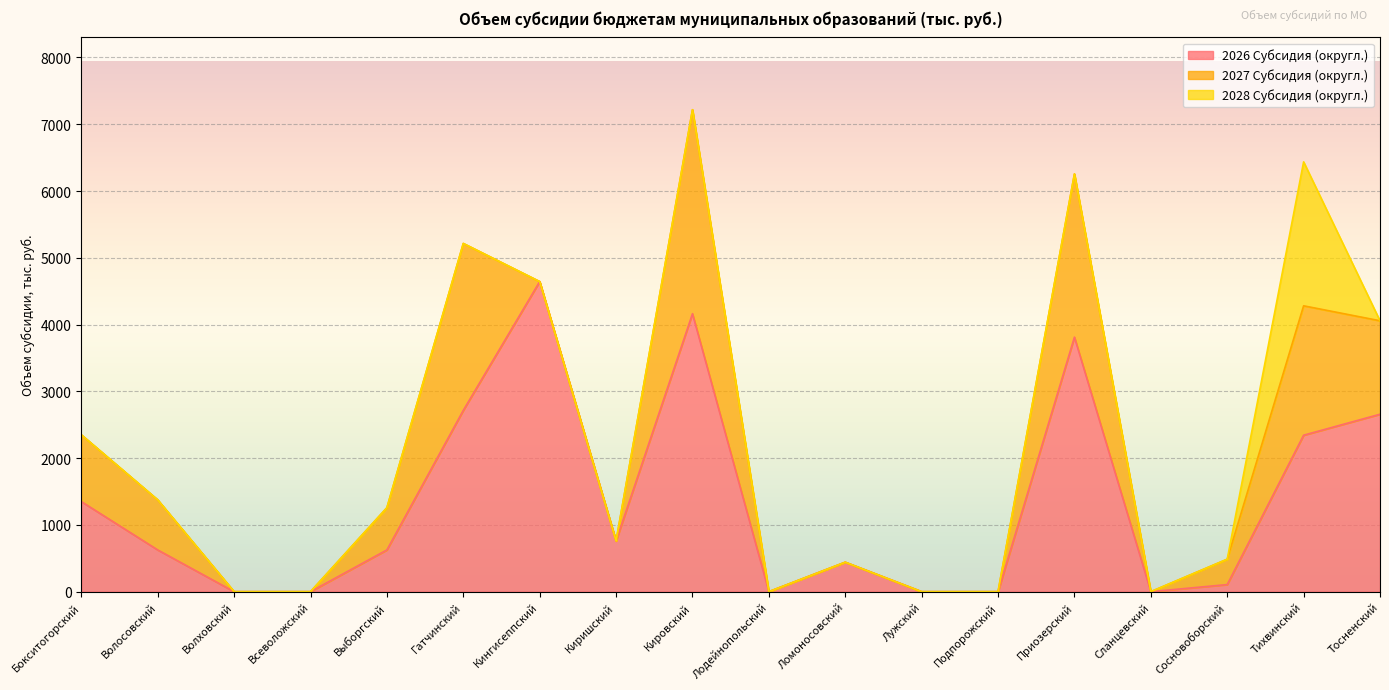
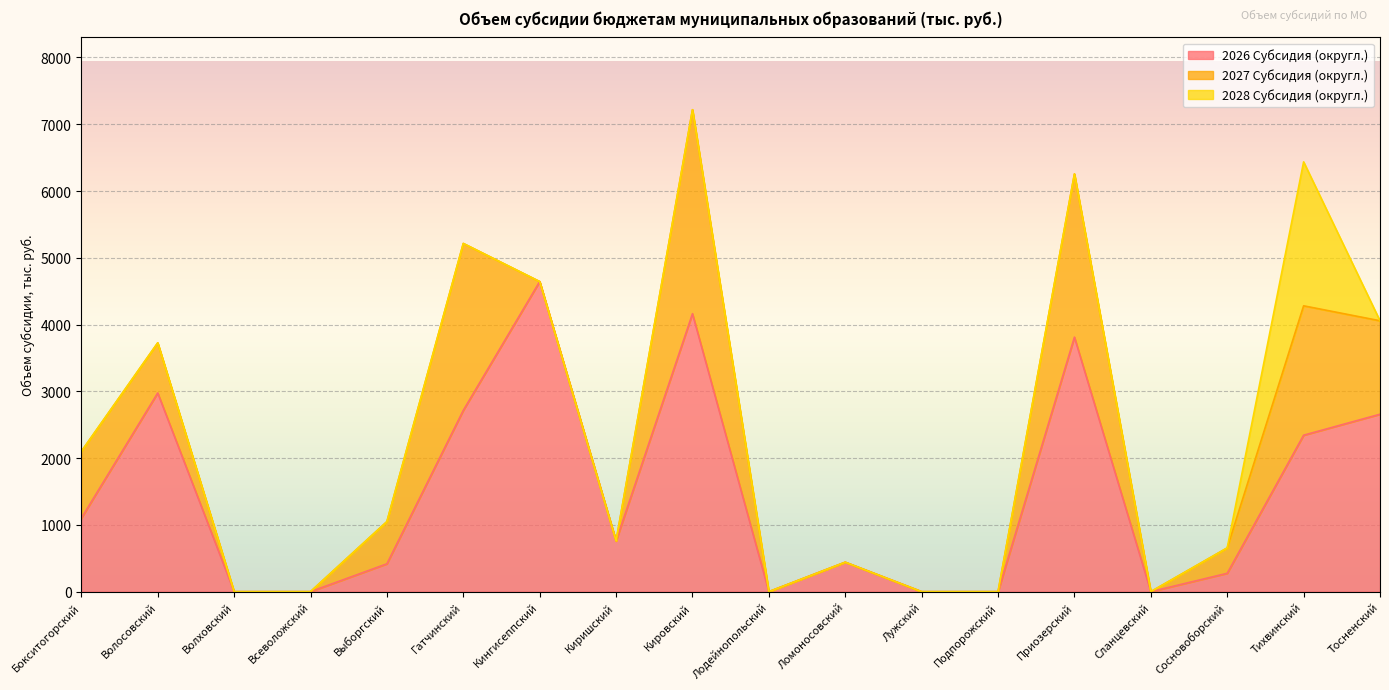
2026 Субсидия (округл.), Бокситогорский: 1300 -> 1100
2026 Субсидия (округл.), Волосовский: 600 -> 3000
2026 Субсидия (округл.), Выборгский: 600 -> 400
2026 Субсидия (округл.), Сосновоборский: 100 -> 300
